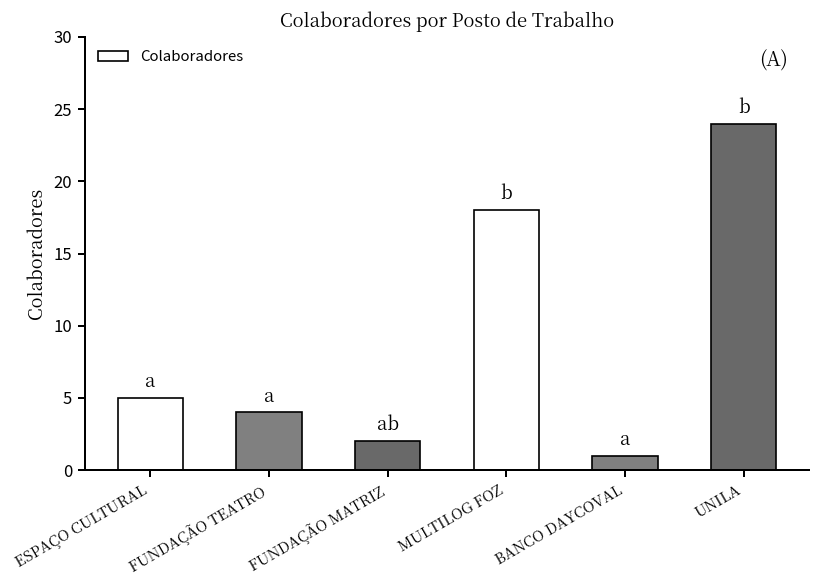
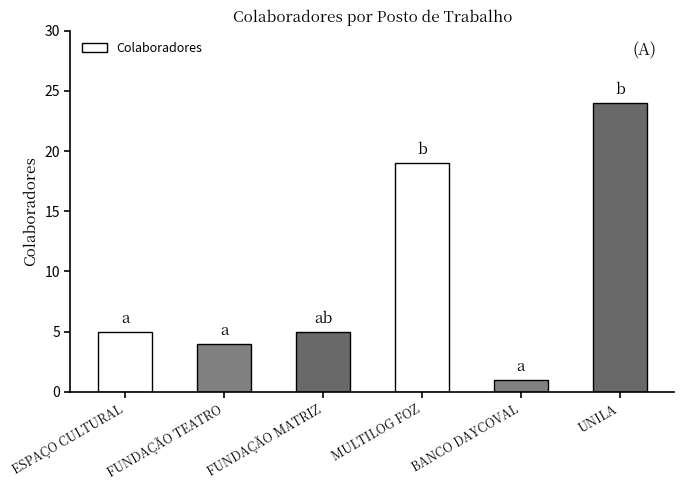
FUNDAÇÃO MATRIZ: 2 -> 5
MULTILOG FOZ: 18 -> 19
